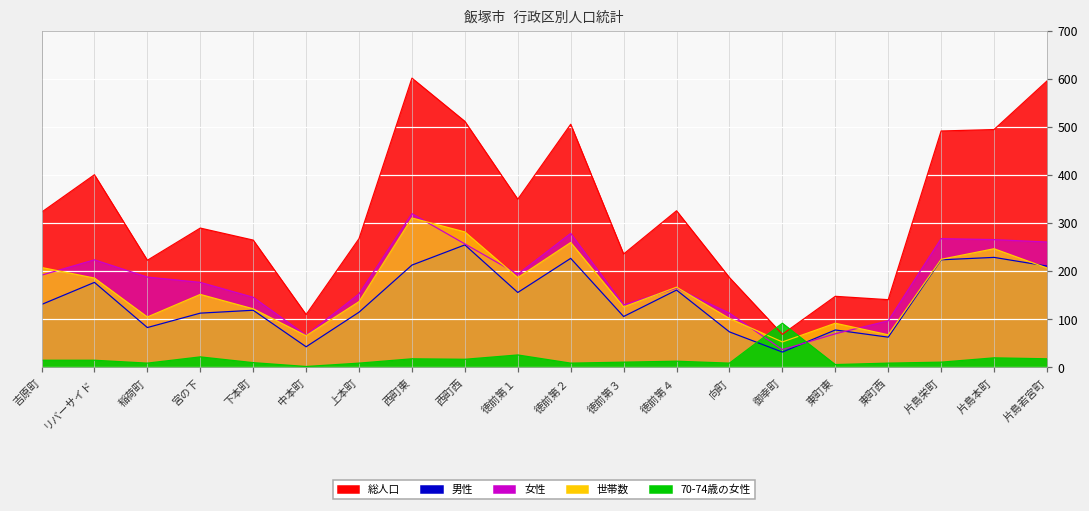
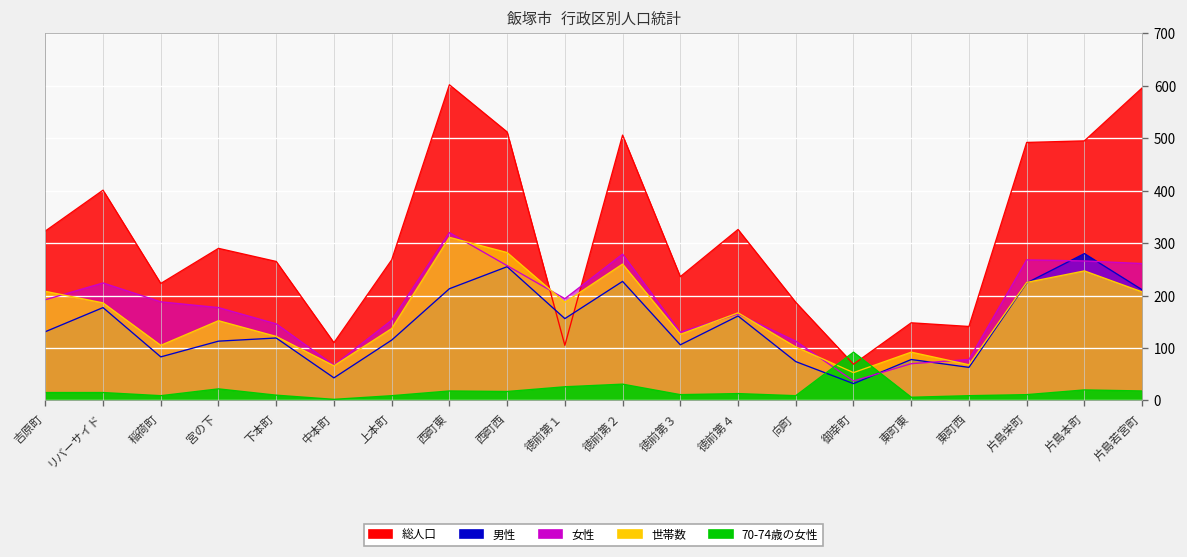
総人口, 徳前第１: 350 -> 110
70-74歳の女性, 徳前第２: 10 -> 30
女性, 東町西: 100 -> 80
男性, 片島本町: 230 -> 280
